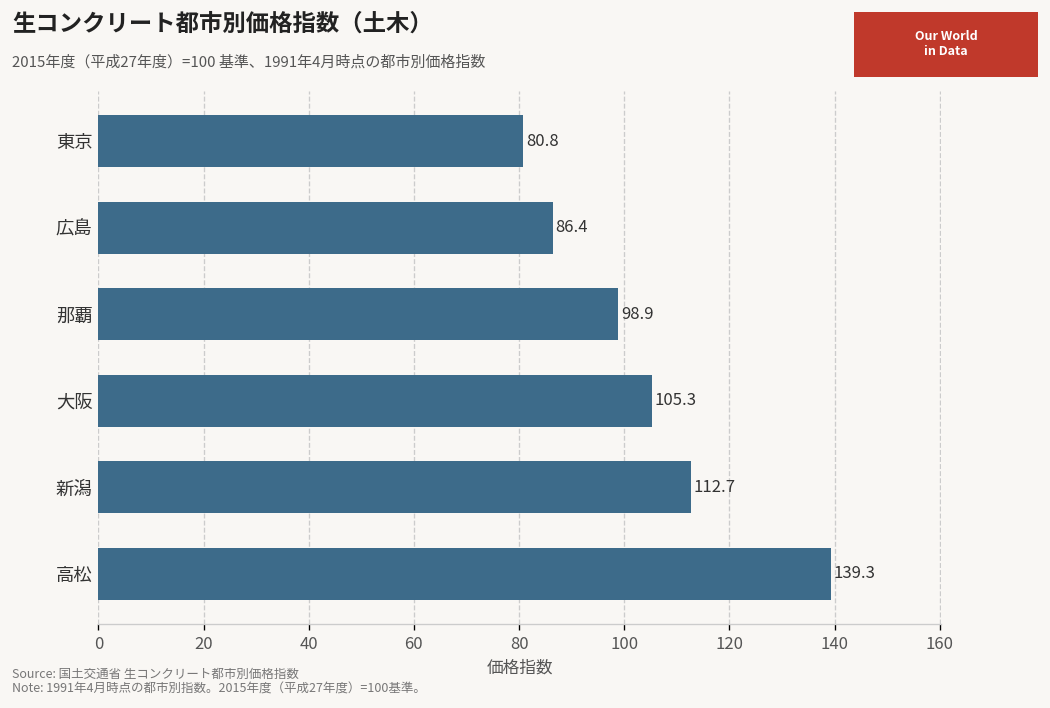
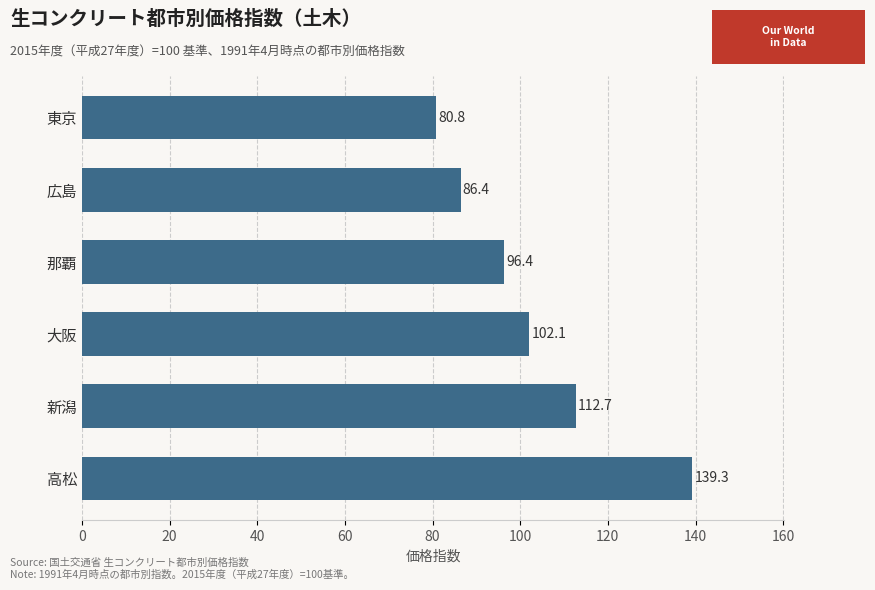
那覇: 98.9 -> 96.4
大阪: 105.3 -> 102.1
